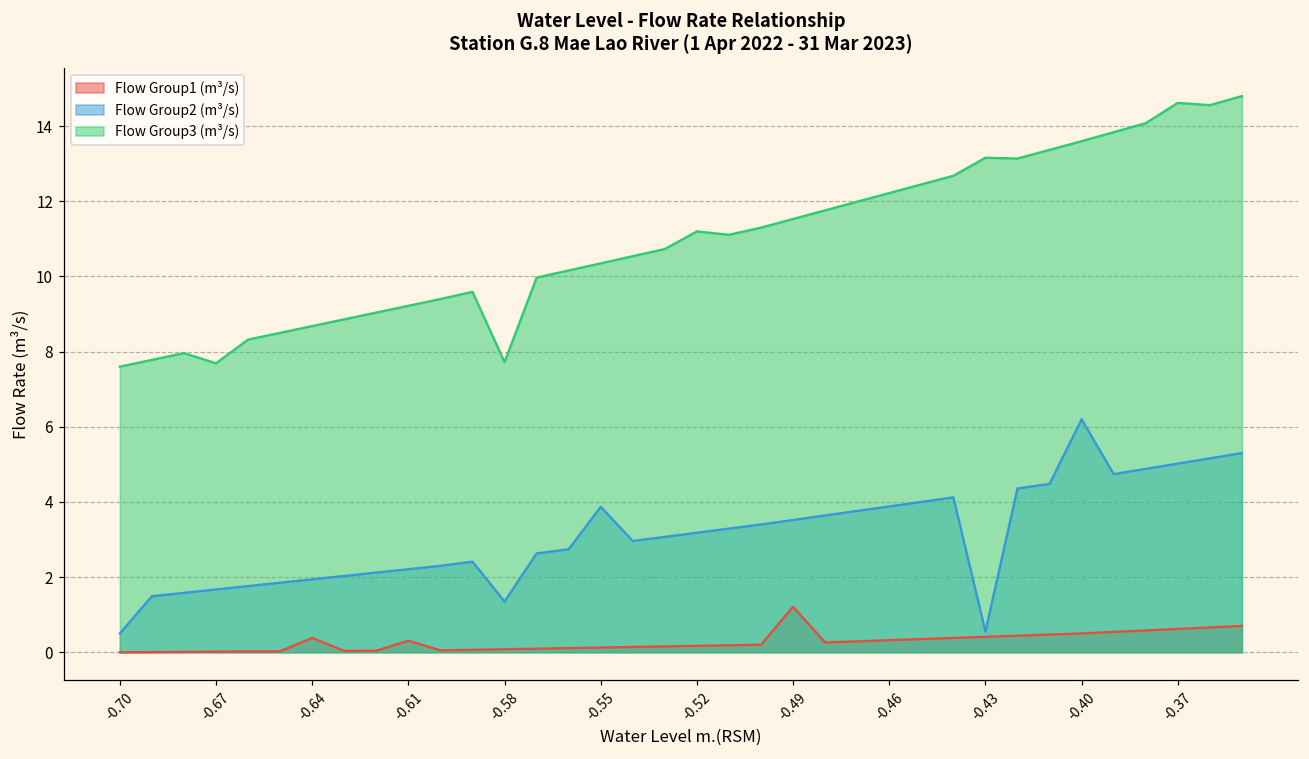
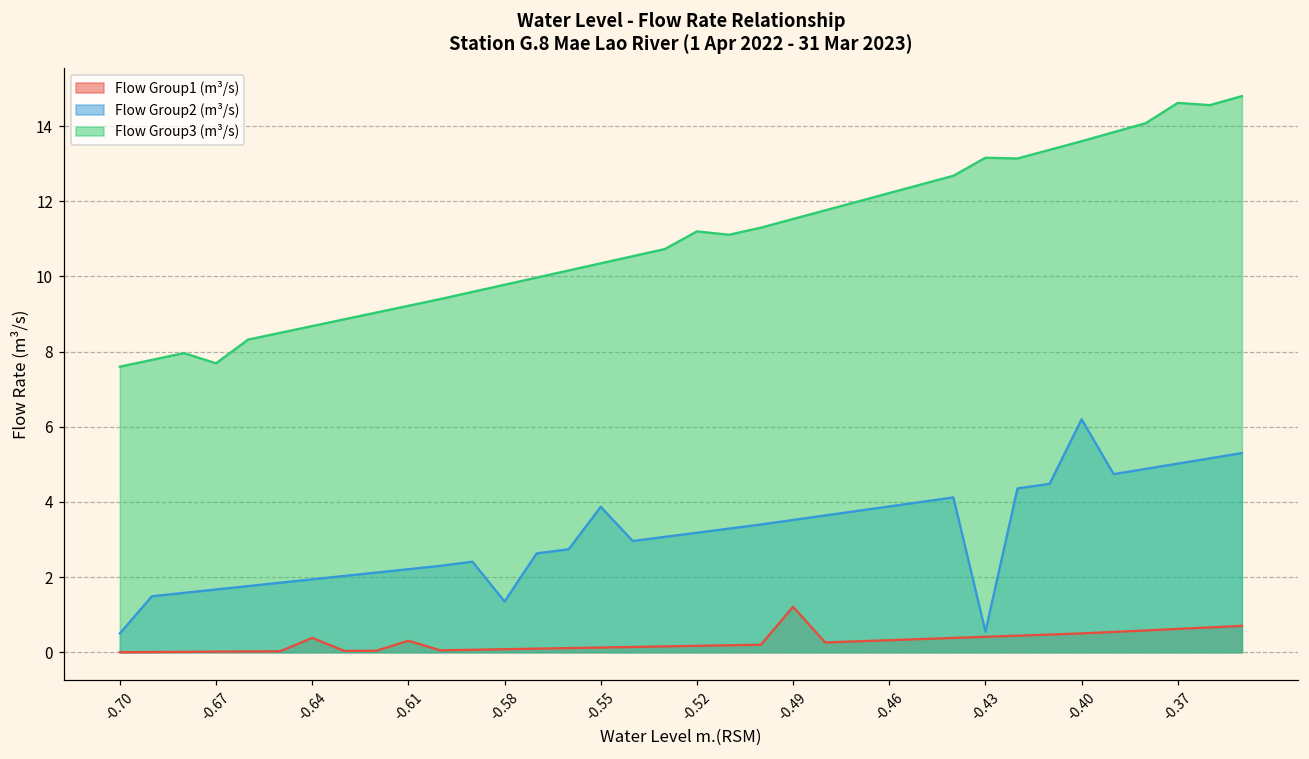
Flow Group3 (m³/s), -0.58: 7.7 -> 9.8
